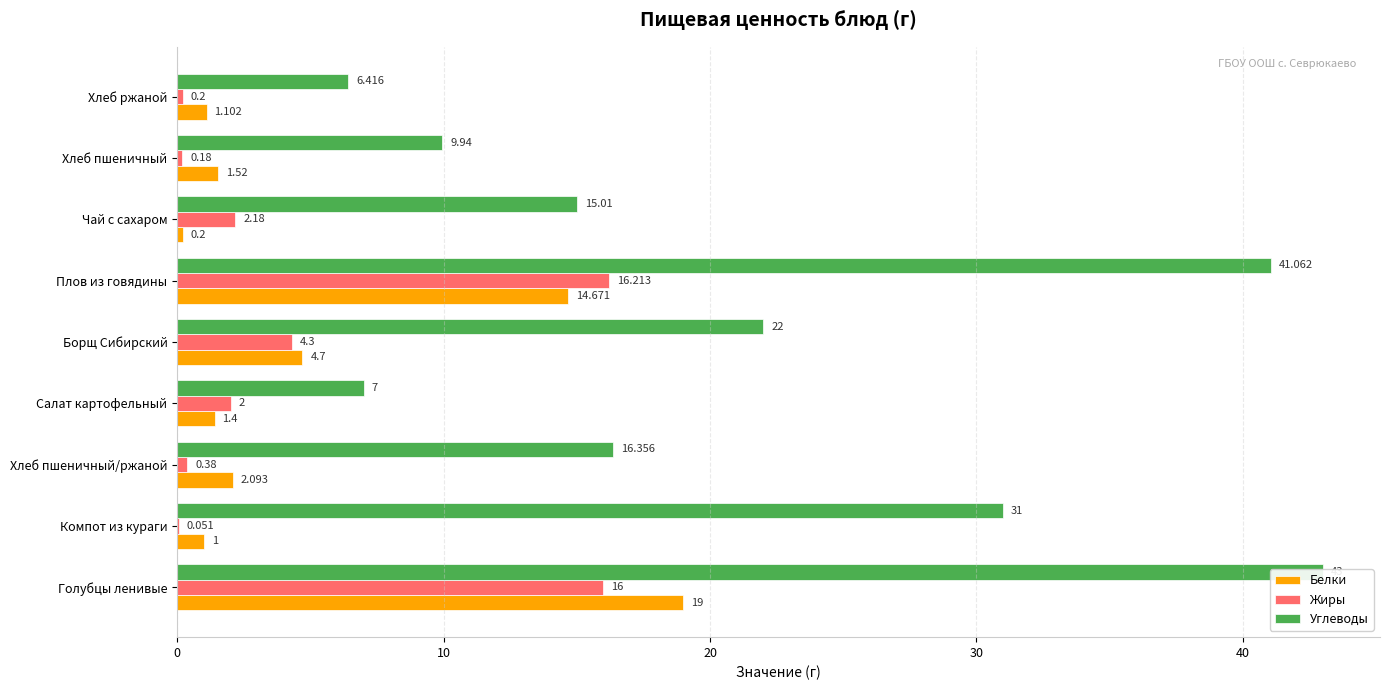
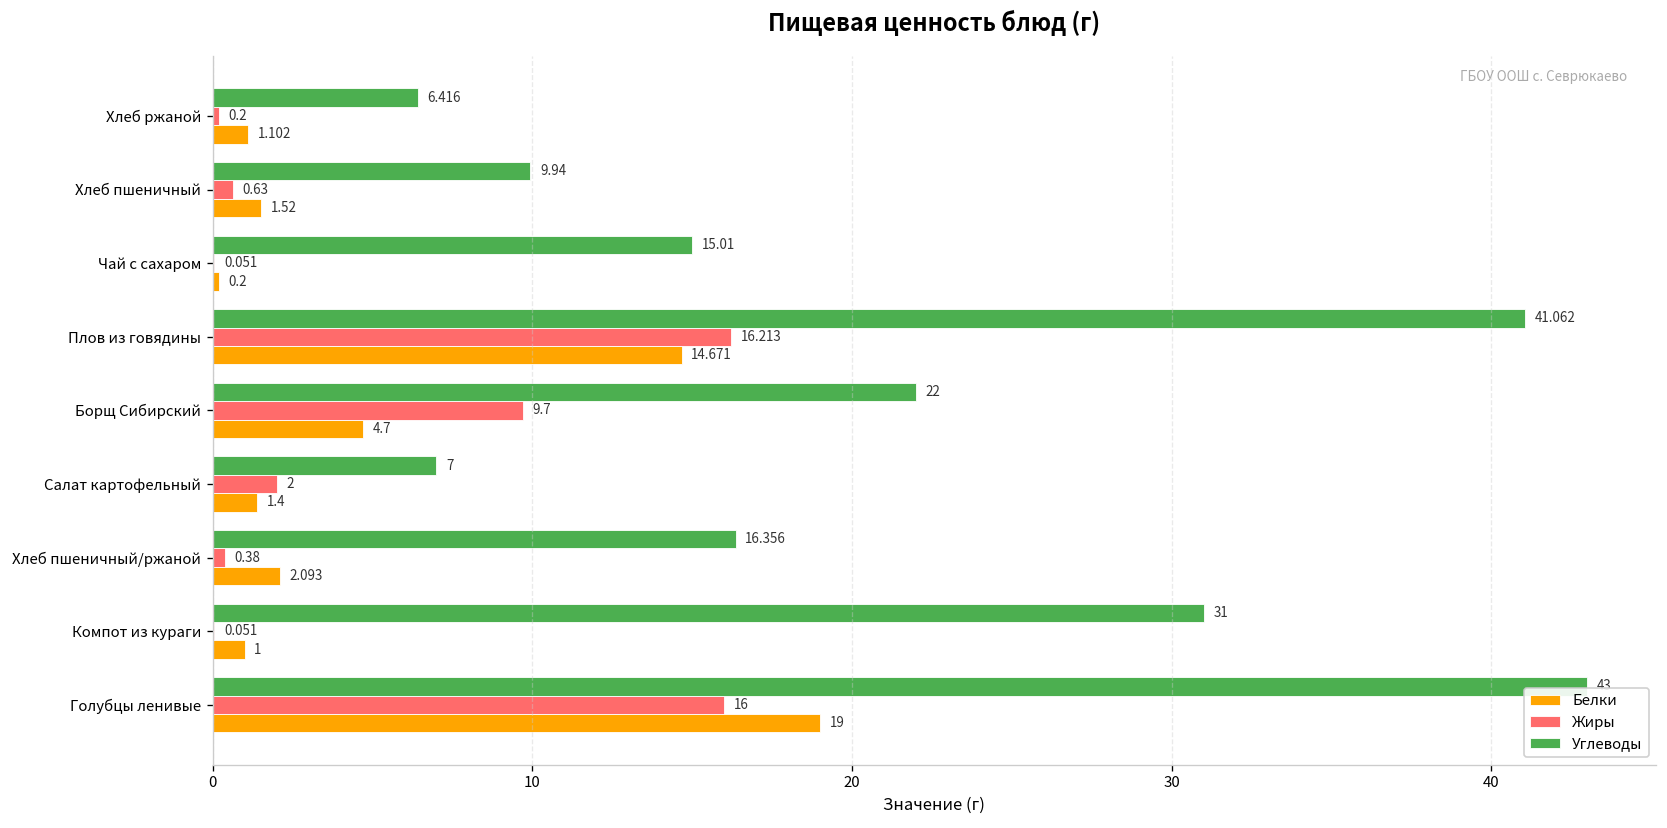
Жиры, Хлеб пшеничный: 0.18 -> 0.63
Жиры, Чай с сахаром: 2.18 -> 0.051
Жиры, Борщ Сибирский: 4.3 -> 9.7
